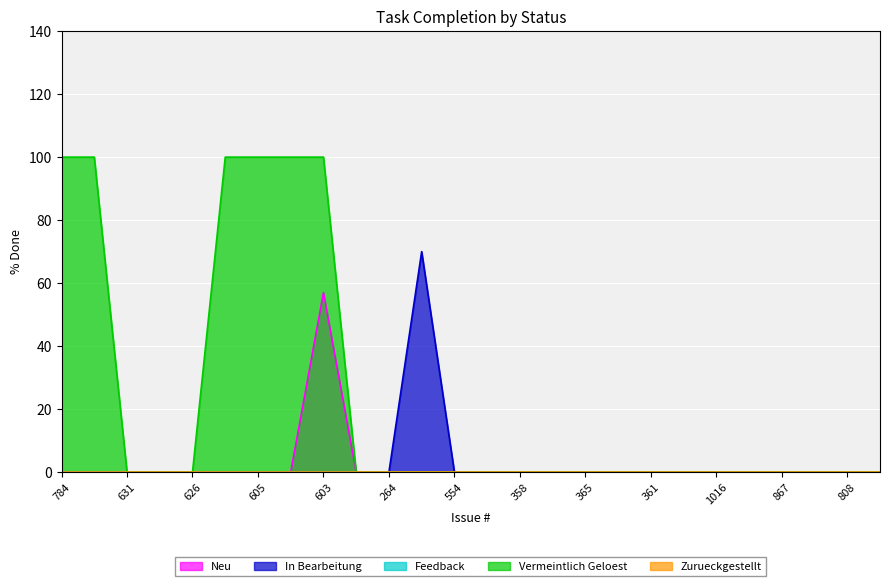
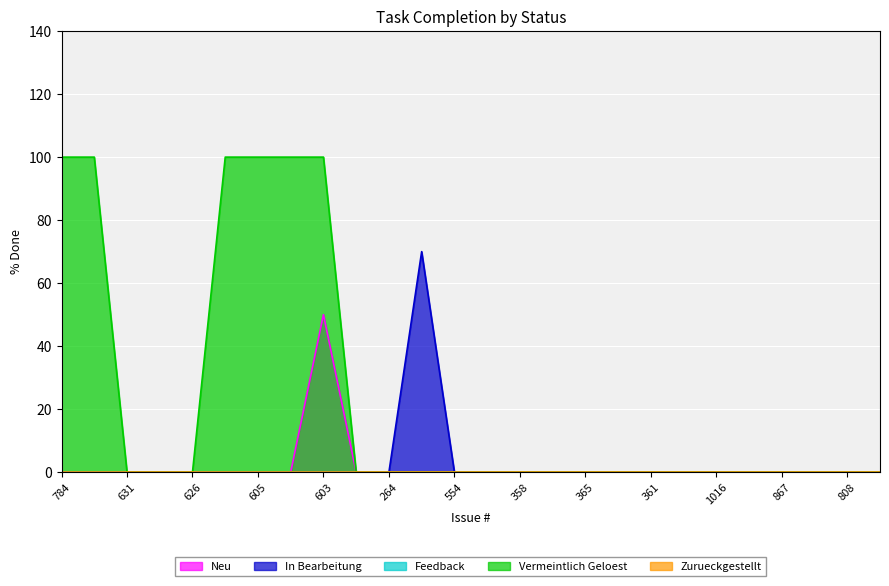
Neu, 603: 57 -> 50
